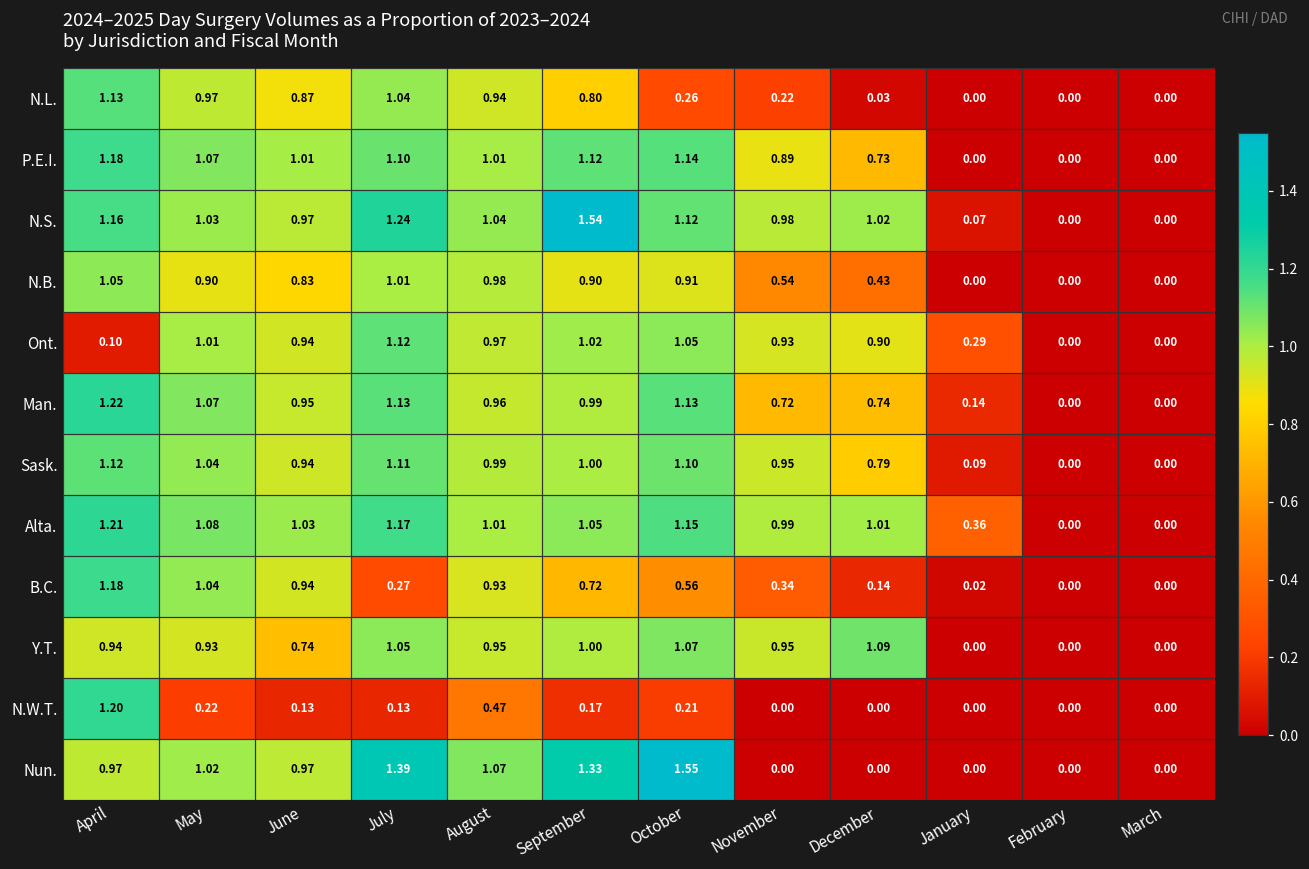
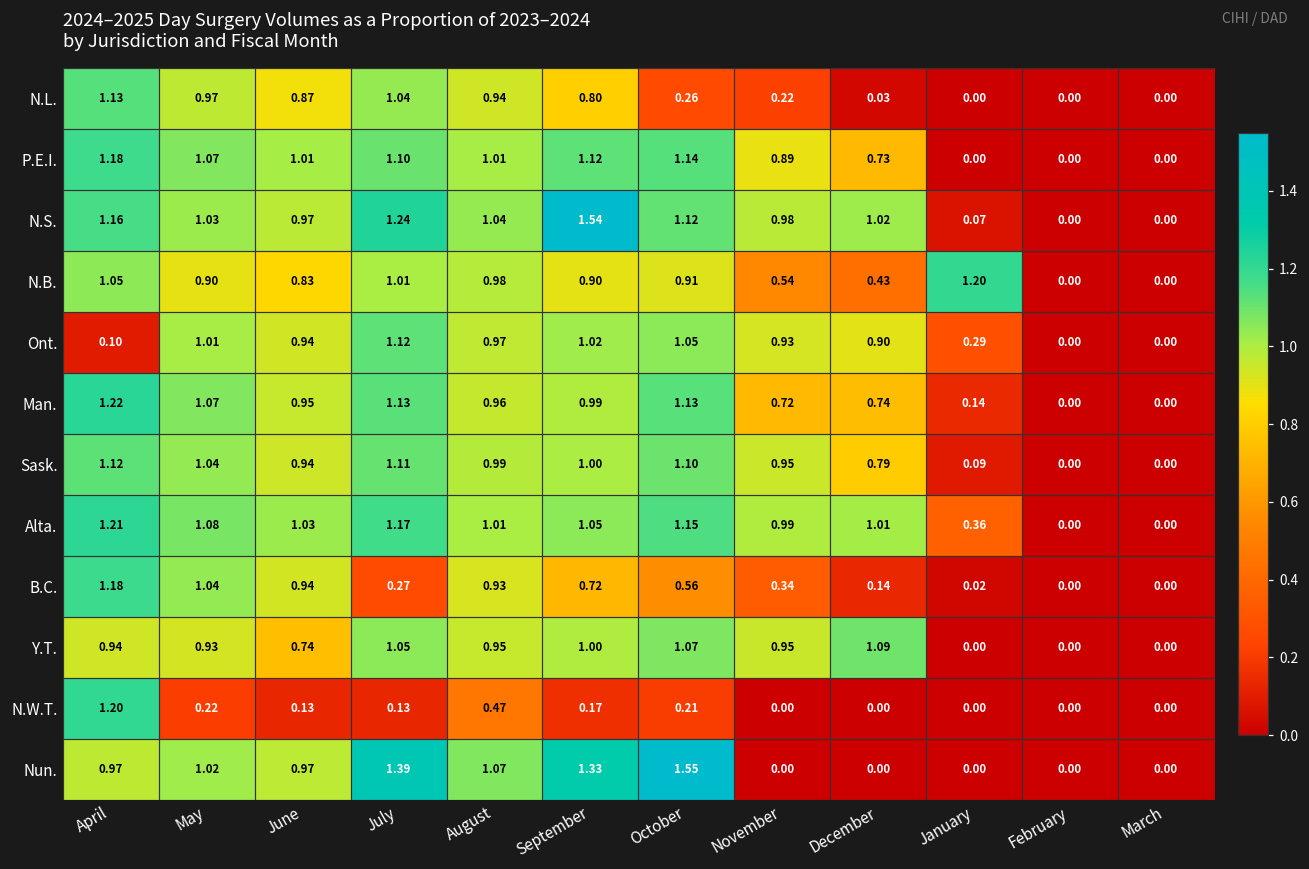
N.B., January: 0.00 -> 1.20
